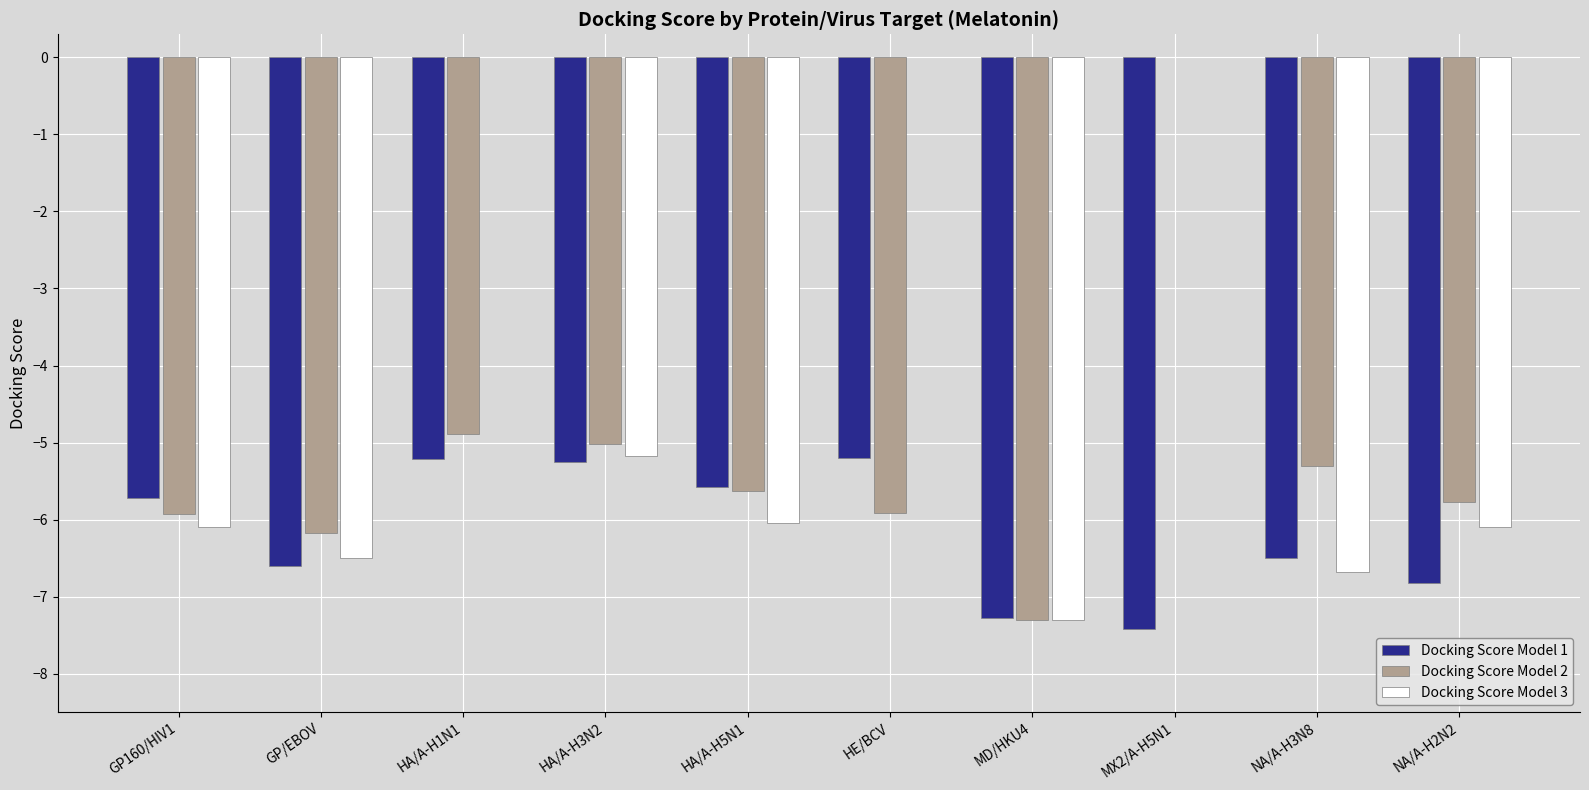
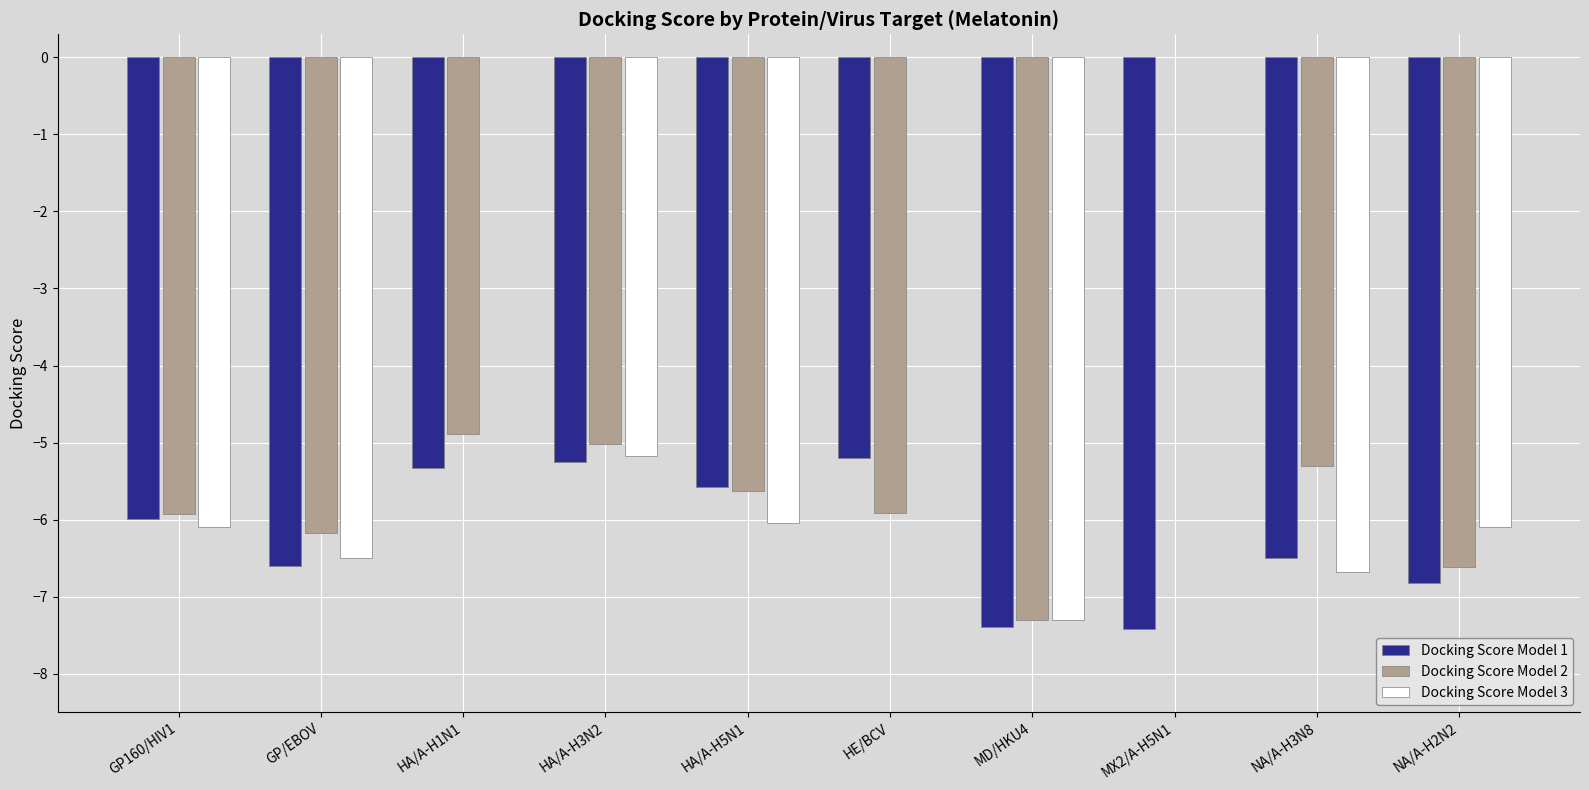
Docking Score Model 1, GP160/HIV1: -5.7 -> -6.0
Docking Score Model 1, HA/A-H1N1: -5.2 -> -5.3
Docking Score Model 1, MD/HKU4: -7.3 -> -7.4
Docking Score Model 2, NA/A-H2N2: -5.8 -> -6.6
